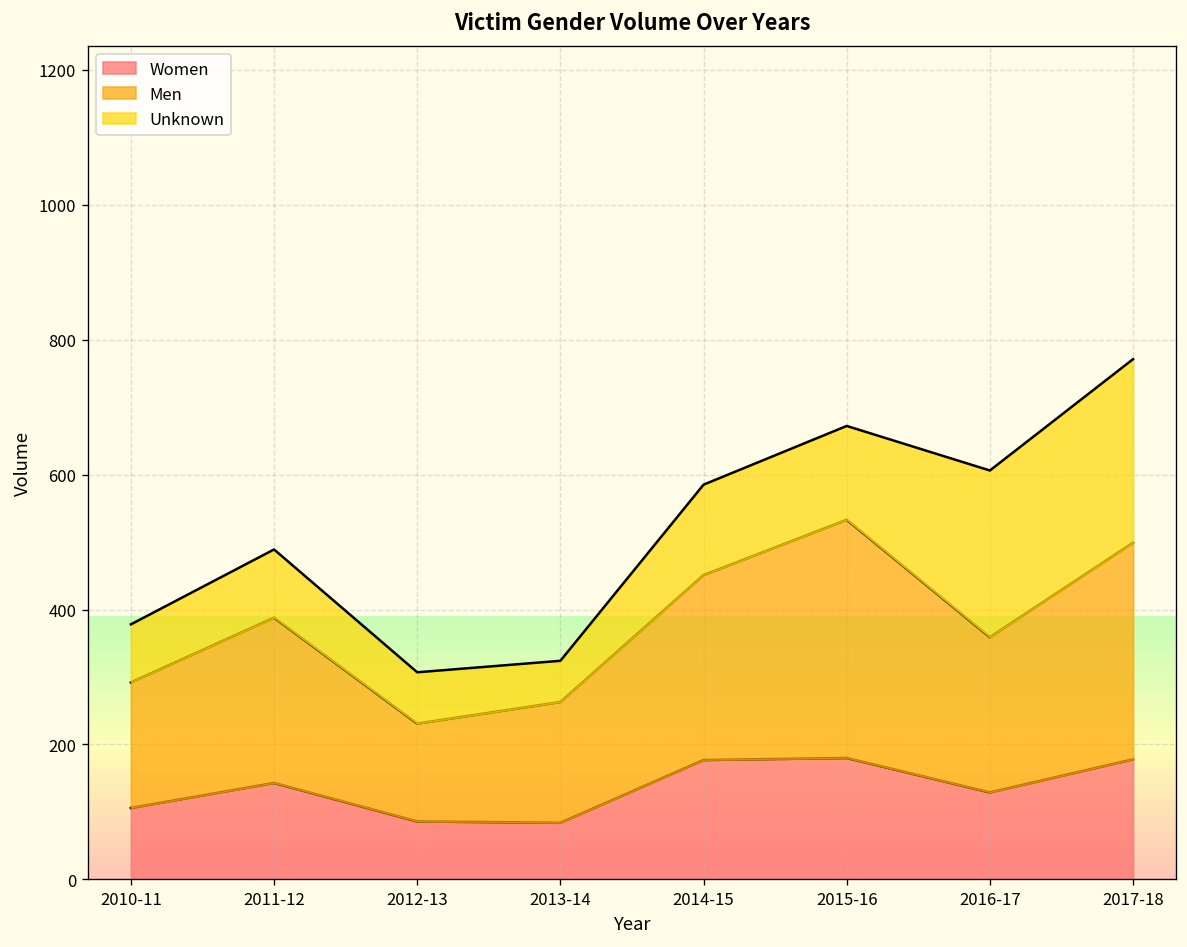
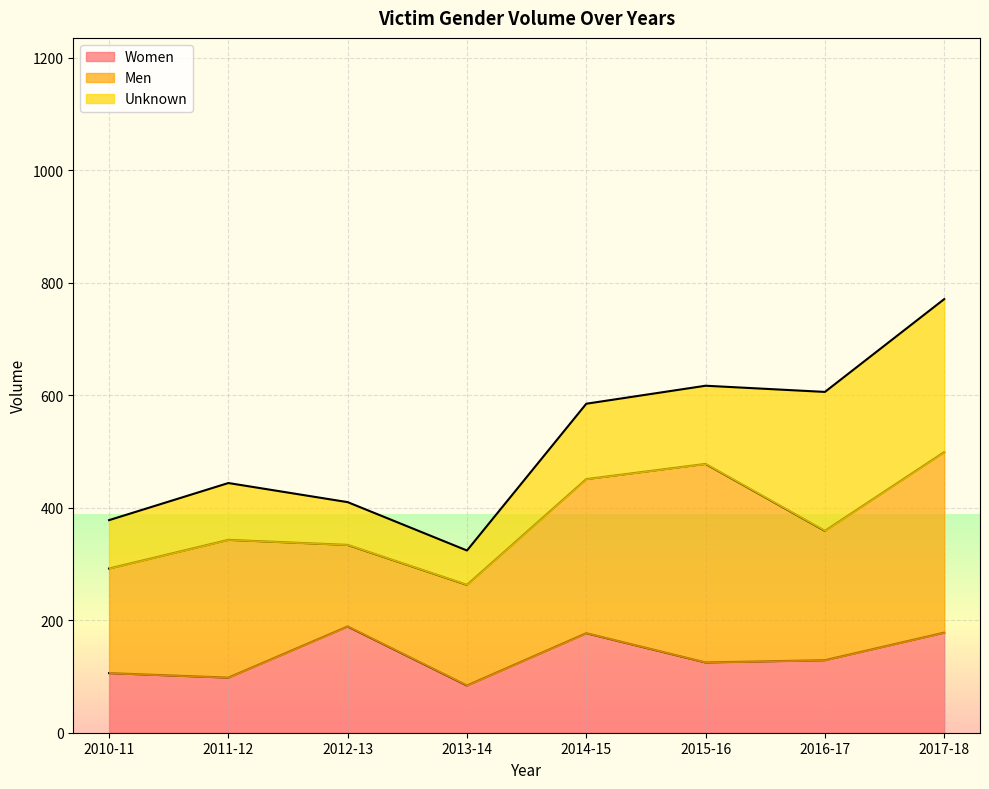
Women, 2011-12: 140 -> 100
Women, 2012-13: 90 -> 190
Women, 2015-16: 180 -> 130
